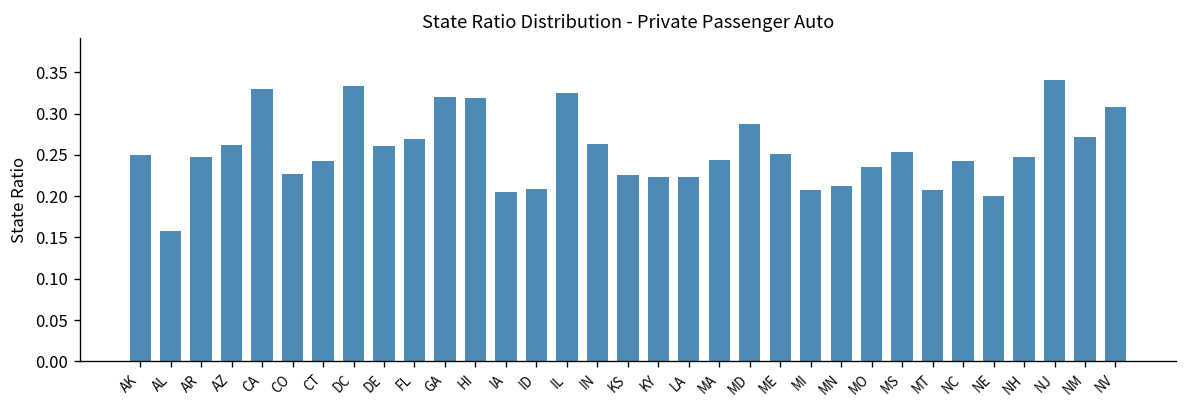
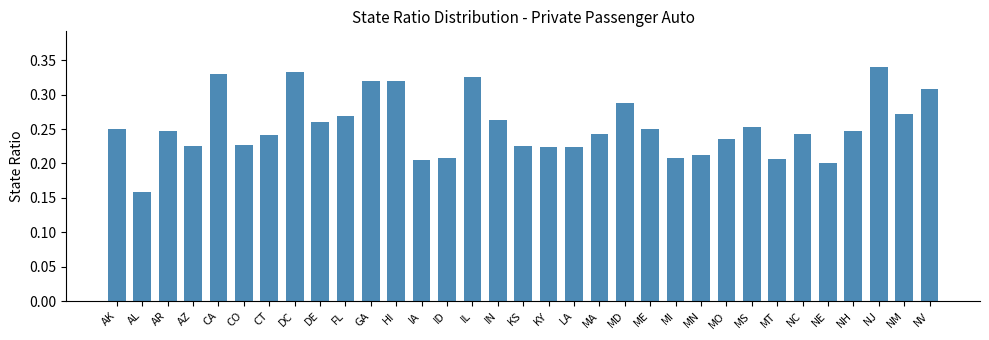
AZ: 0.26 -> 0.23
